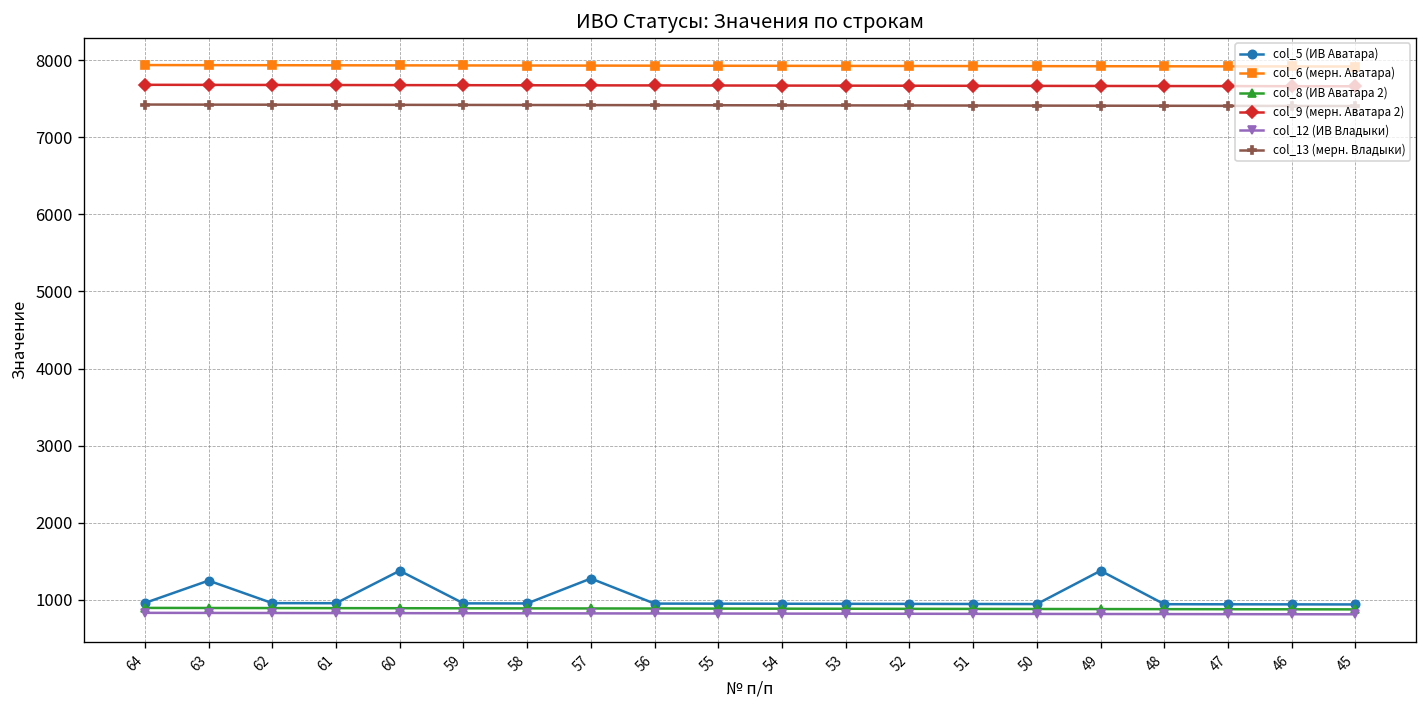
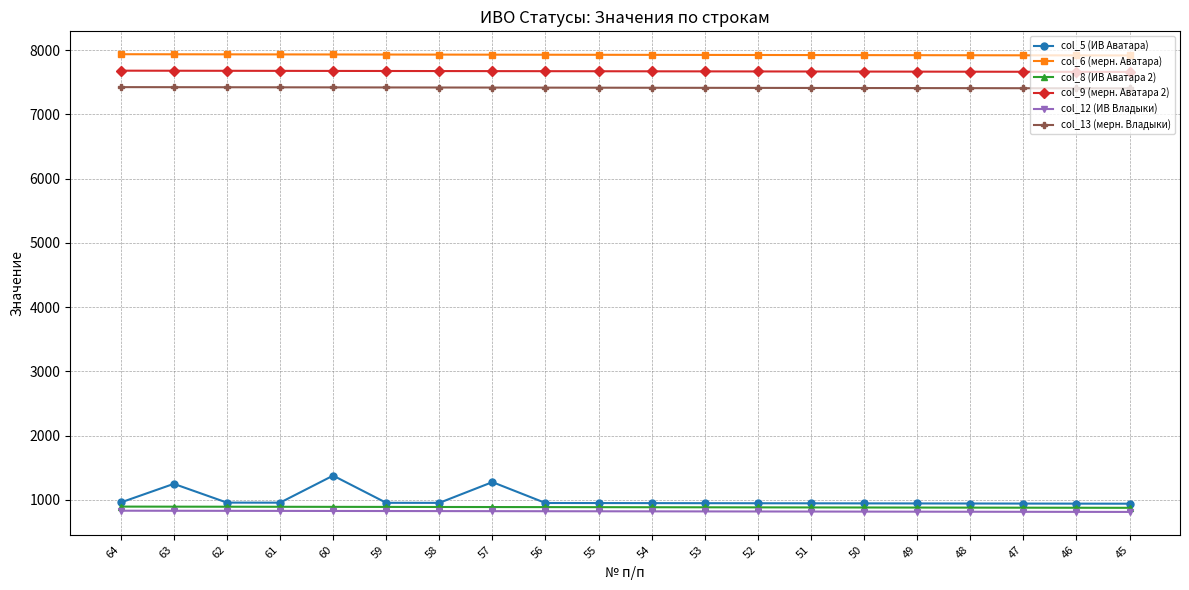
col_5 (ИВ Аватара), 49: 1400 -> 900
